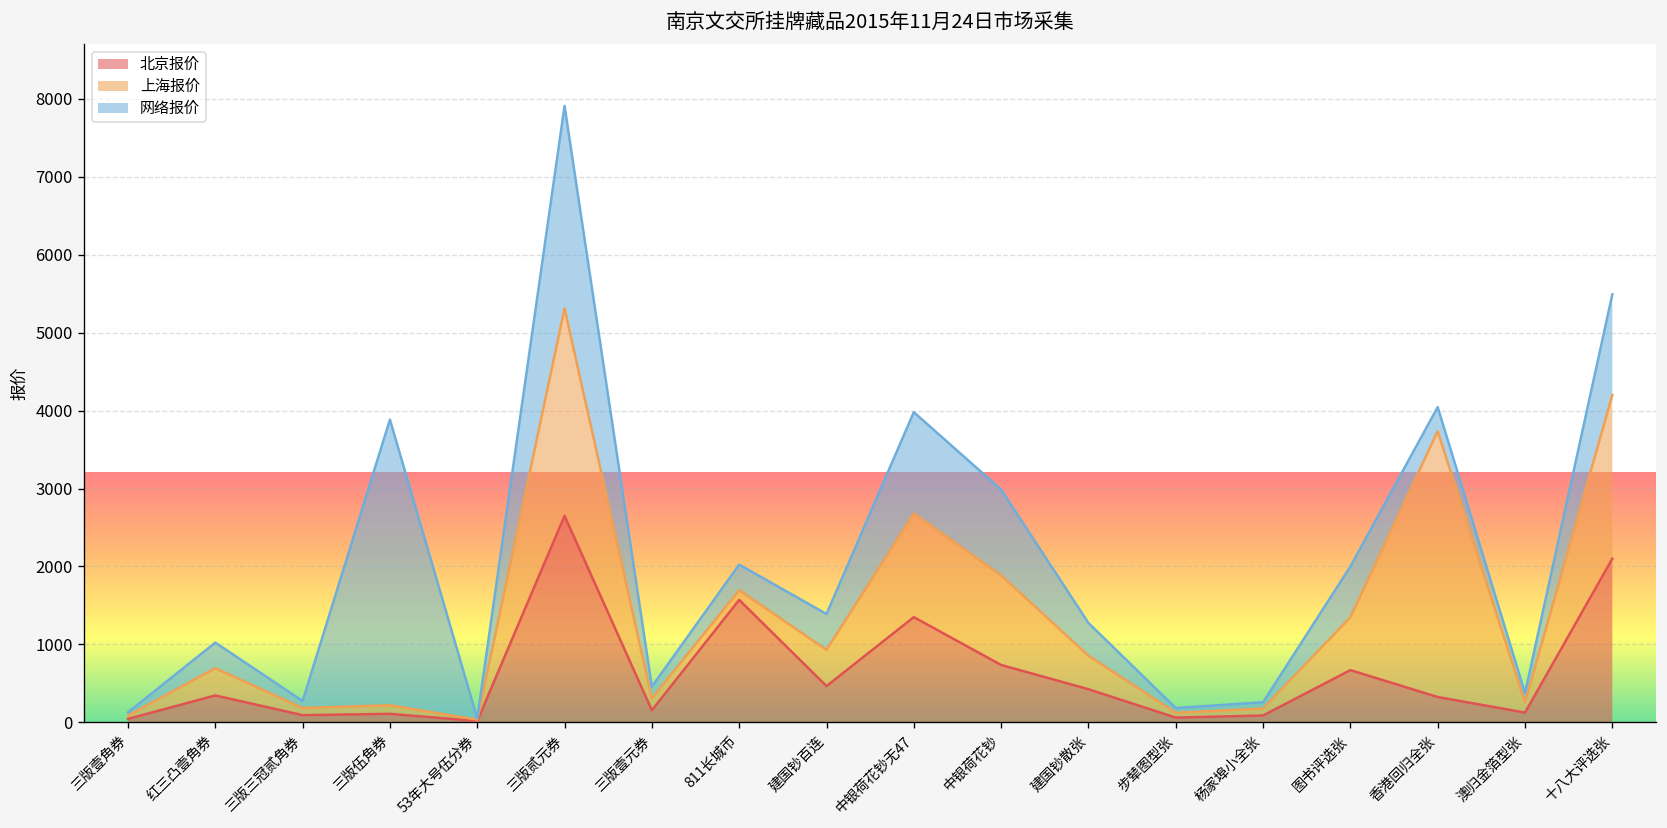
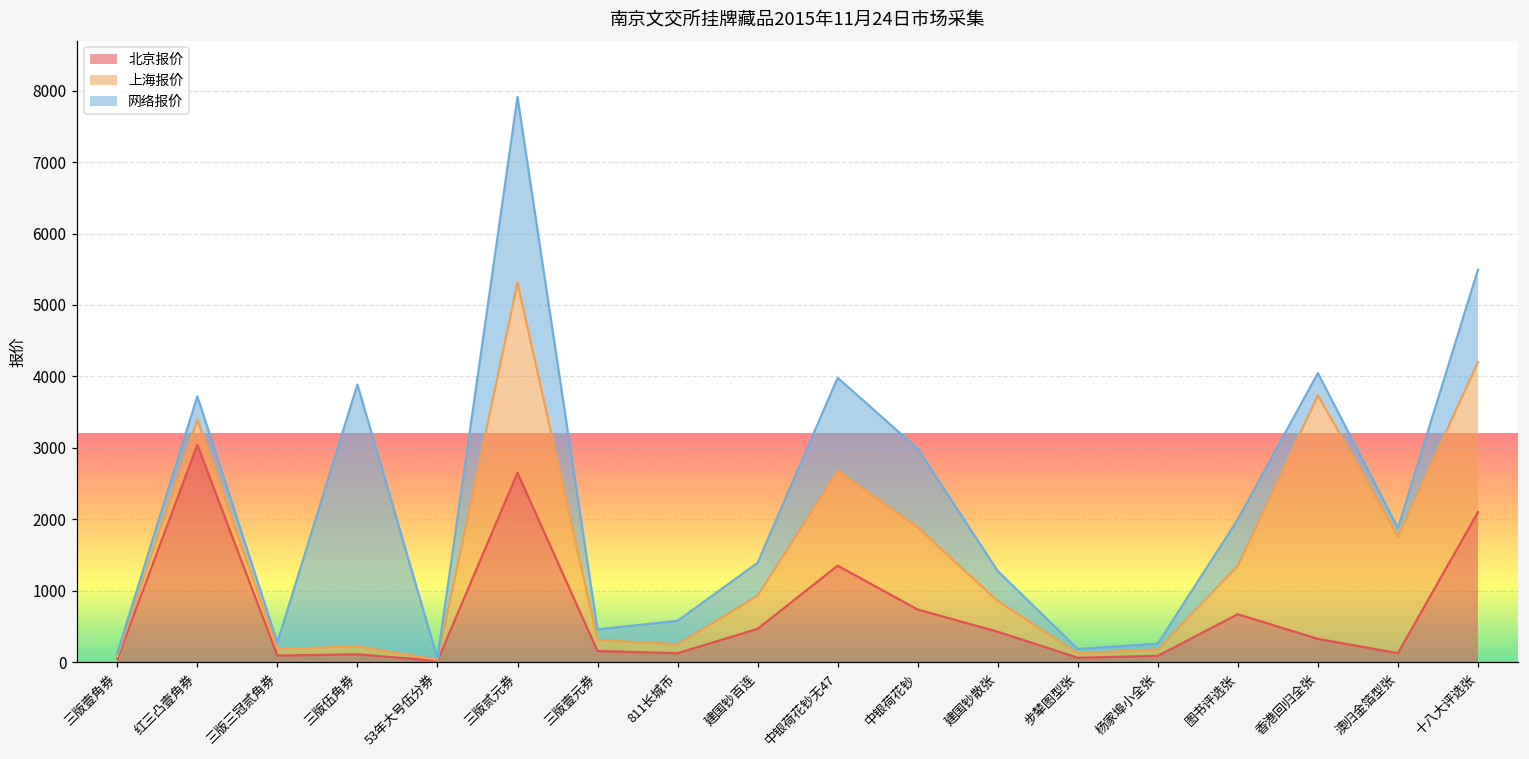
北京报价, 红三凸壹角券: 300 -> 3000
北京报价, 811长城币: 1600 -> 100
上海报价, 澳归金箔型张: 100 -> 1600
